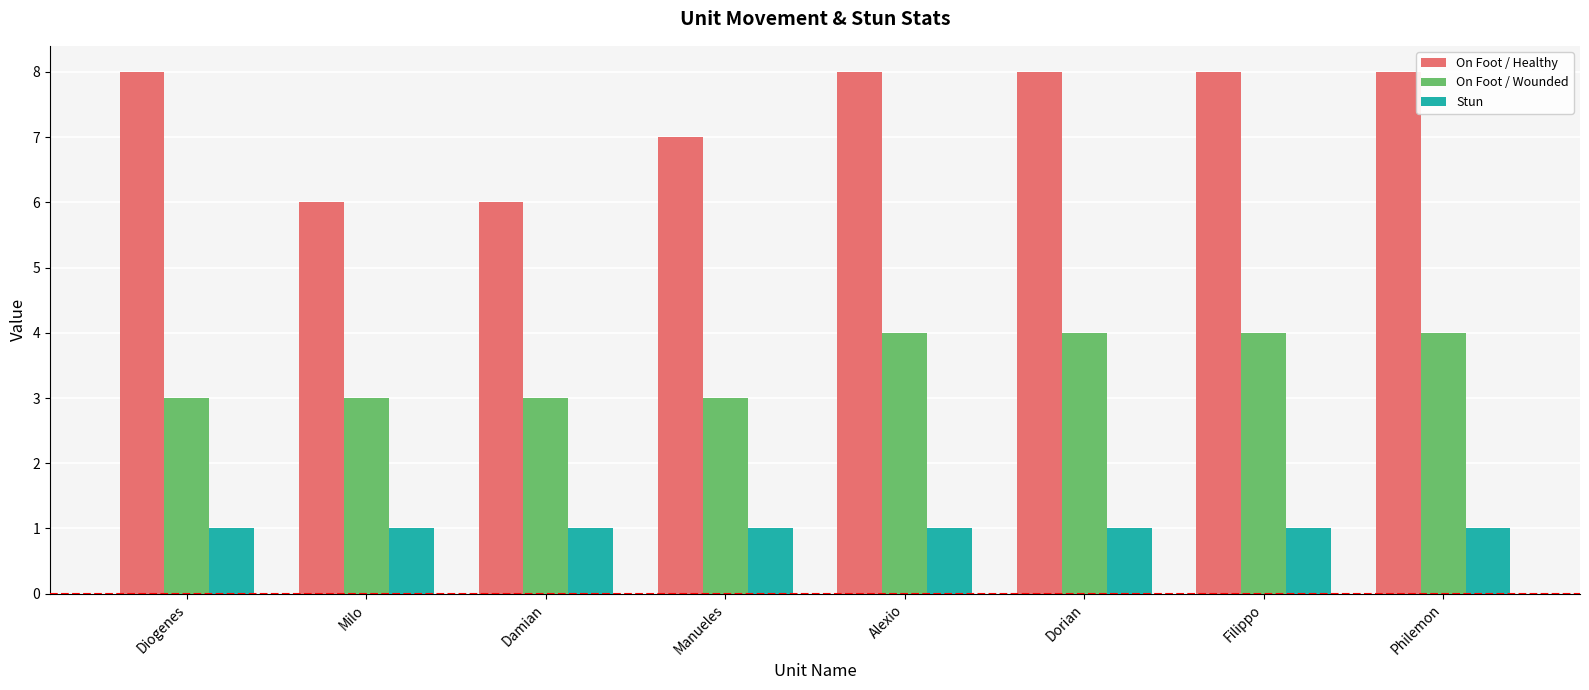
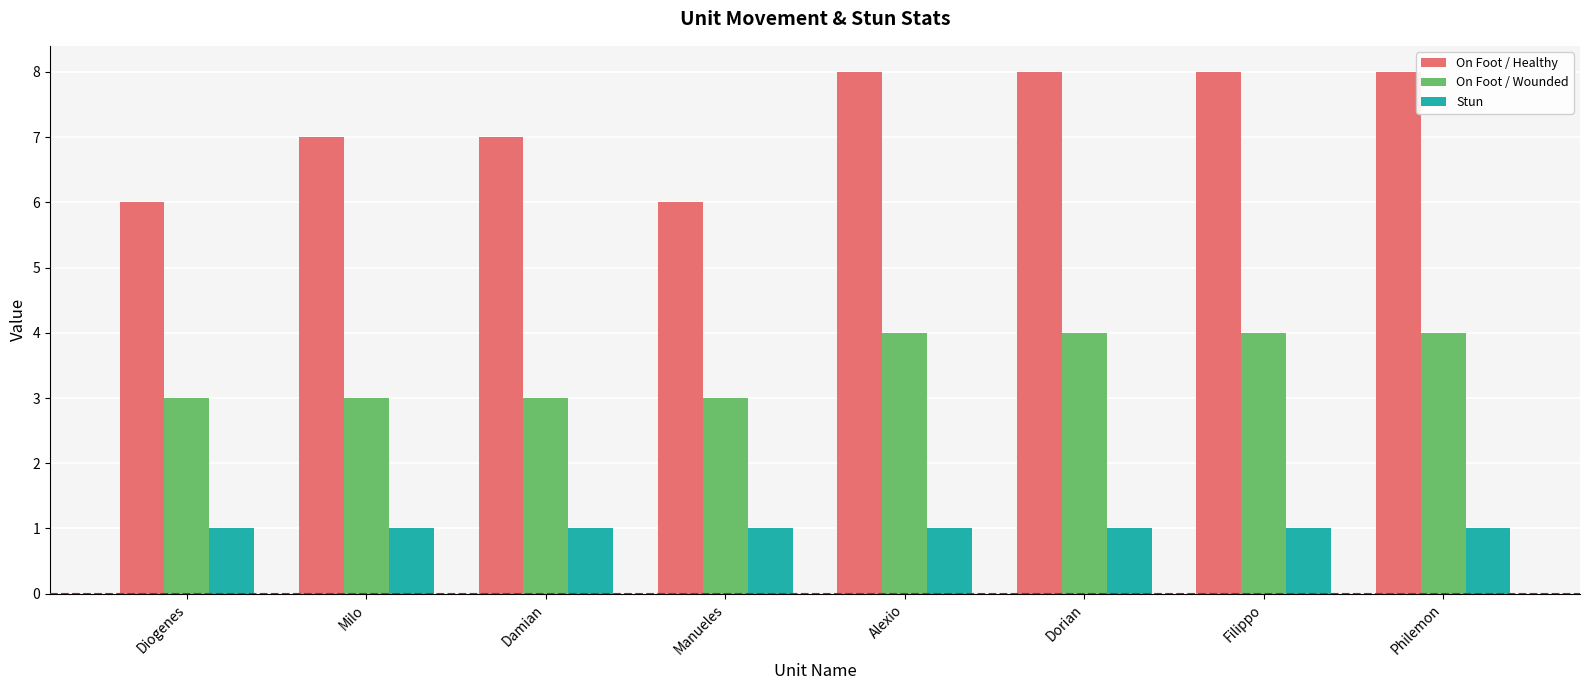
On Foot / Healthy, Diogenes: 8 -> 6
On Foot / Healthy, Milo: 6 -> 7
On Foot / Healthy, Damian: 6 -> 7
On Foot / Healthy, Manueles: 7 -> 6
